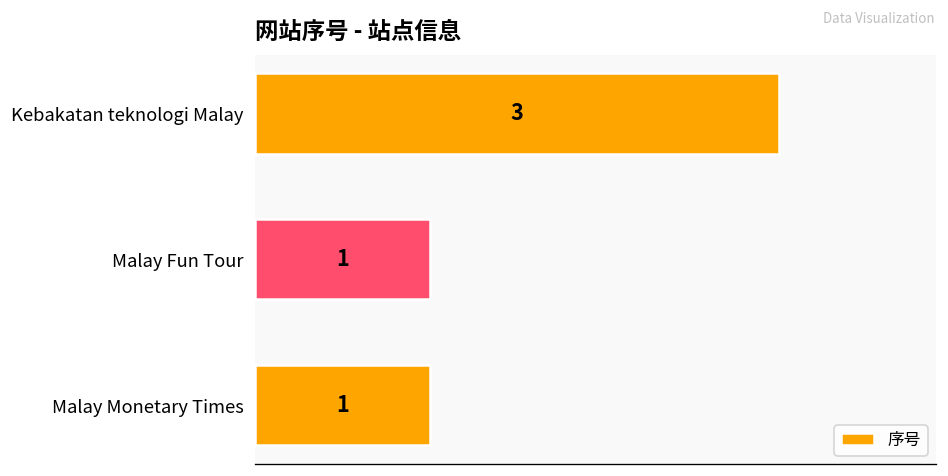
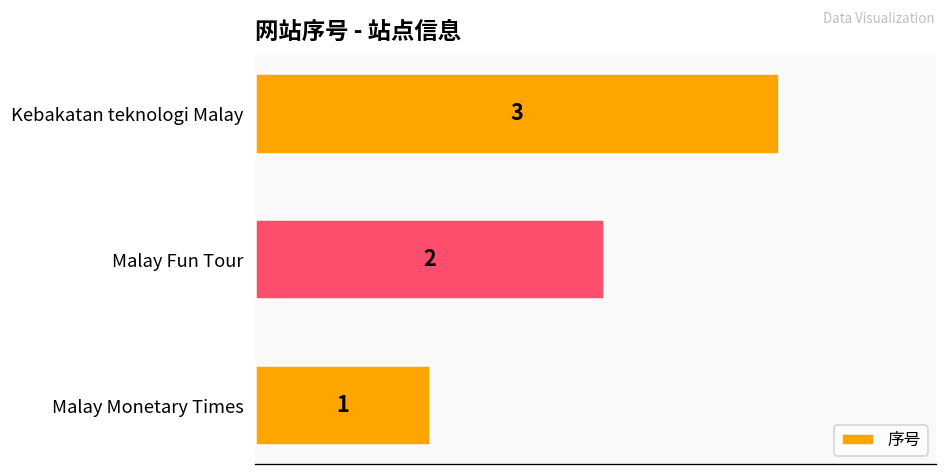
Malay Fun Tour: 1 -> 2
